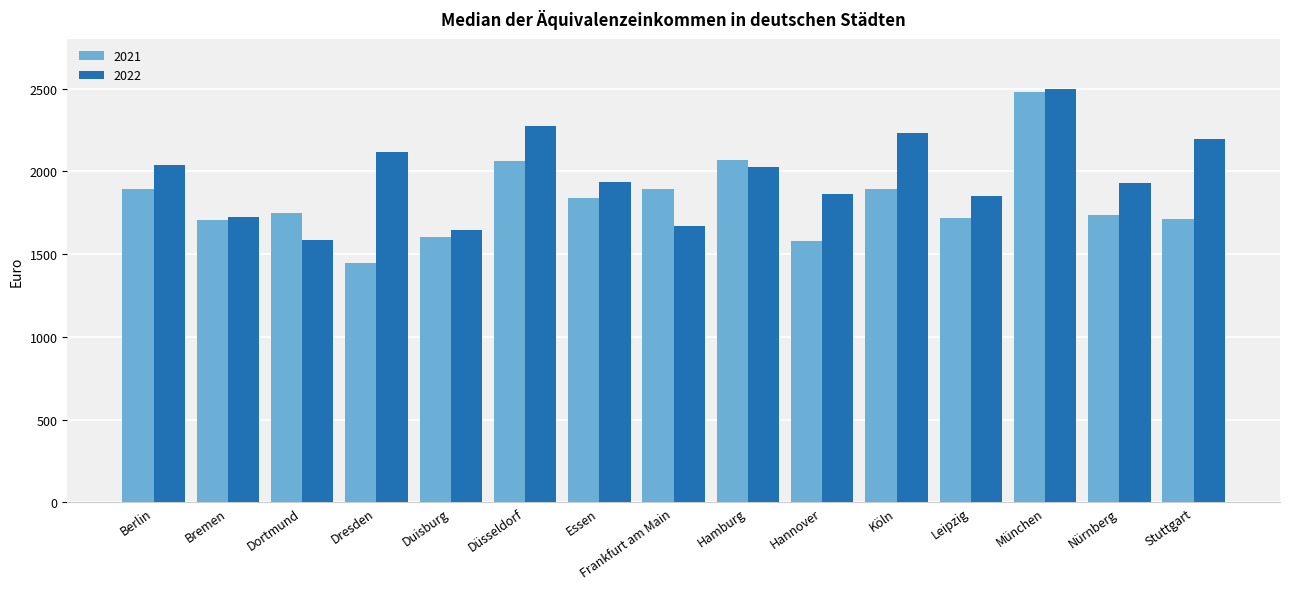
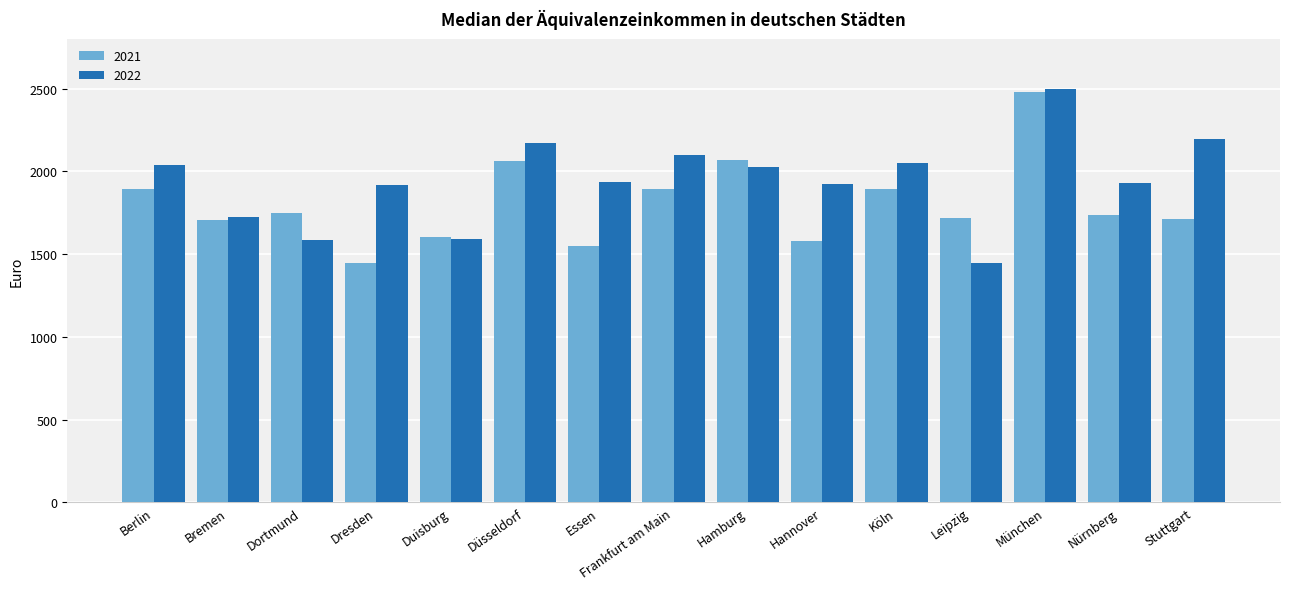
2022, Dresden: 2120 -> 1920
2022, Duisburg: 1650 -> 1590
2022, Düsseldorf: 2270 -> 2170
2021, Essen: 1840 -> 1550
2022, Frankfurt am Main: 1670 -> 2100
2022, Hannover: 1870 -> 1920
2022, Köln: 2230 -> 2050
2022, Leipzig: 1850 -> 1450
